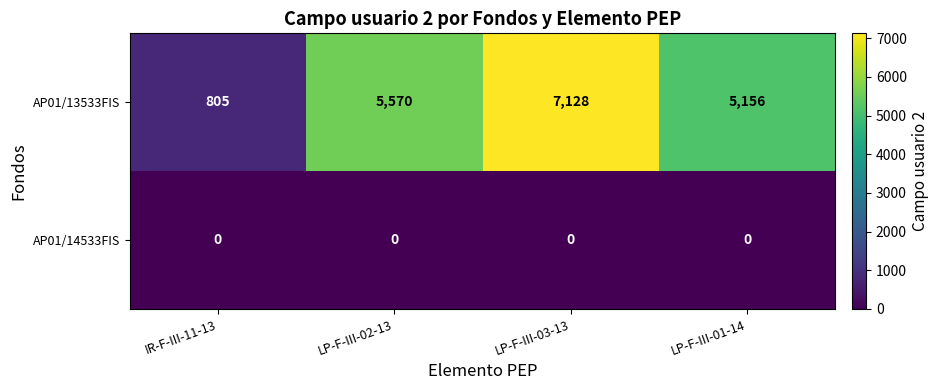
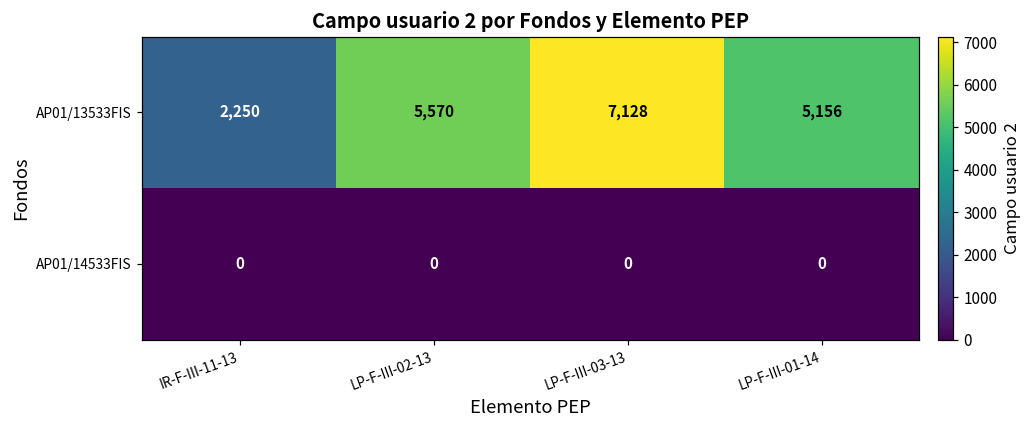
AP01/13533FIS, IR-F-III-11-13: 805 -> 2,250
